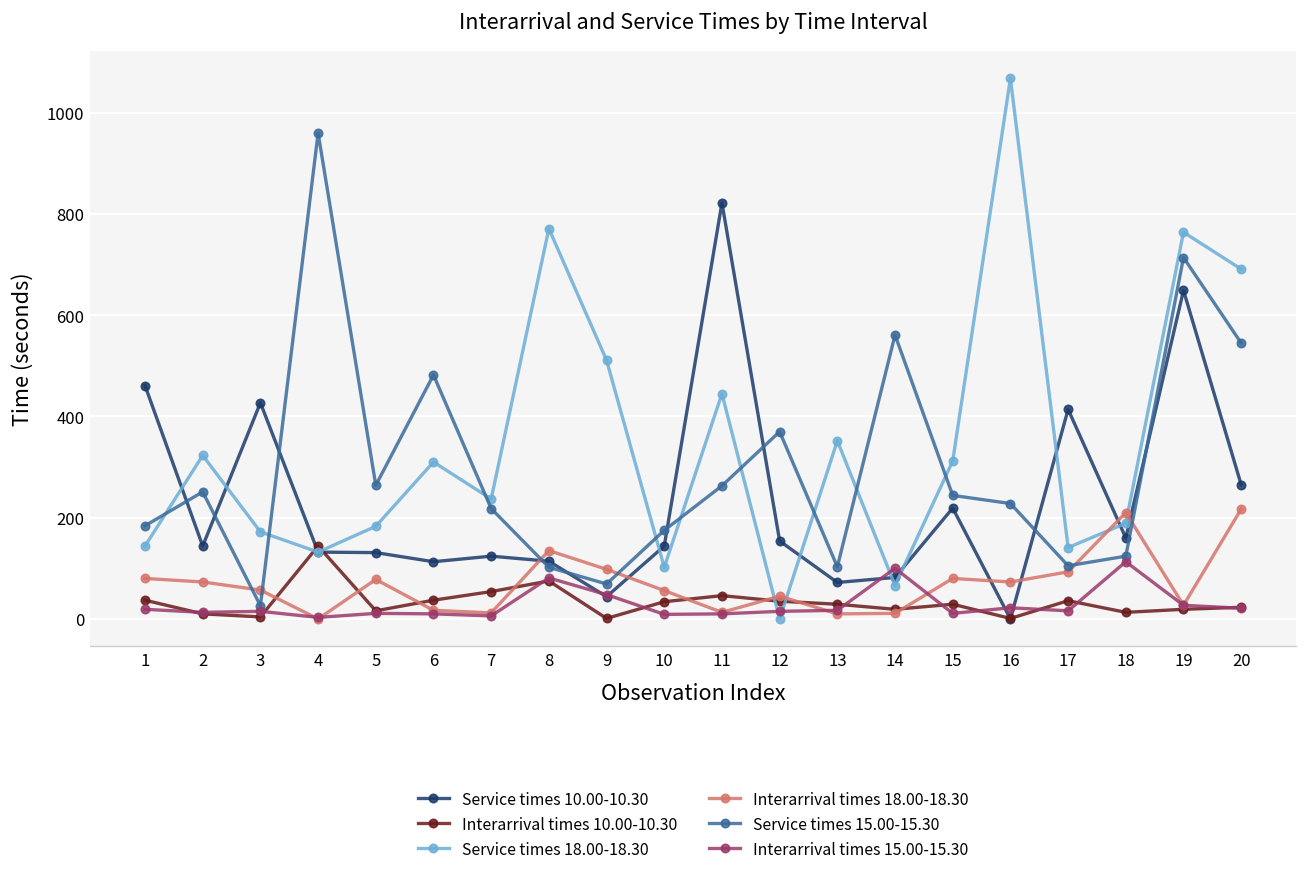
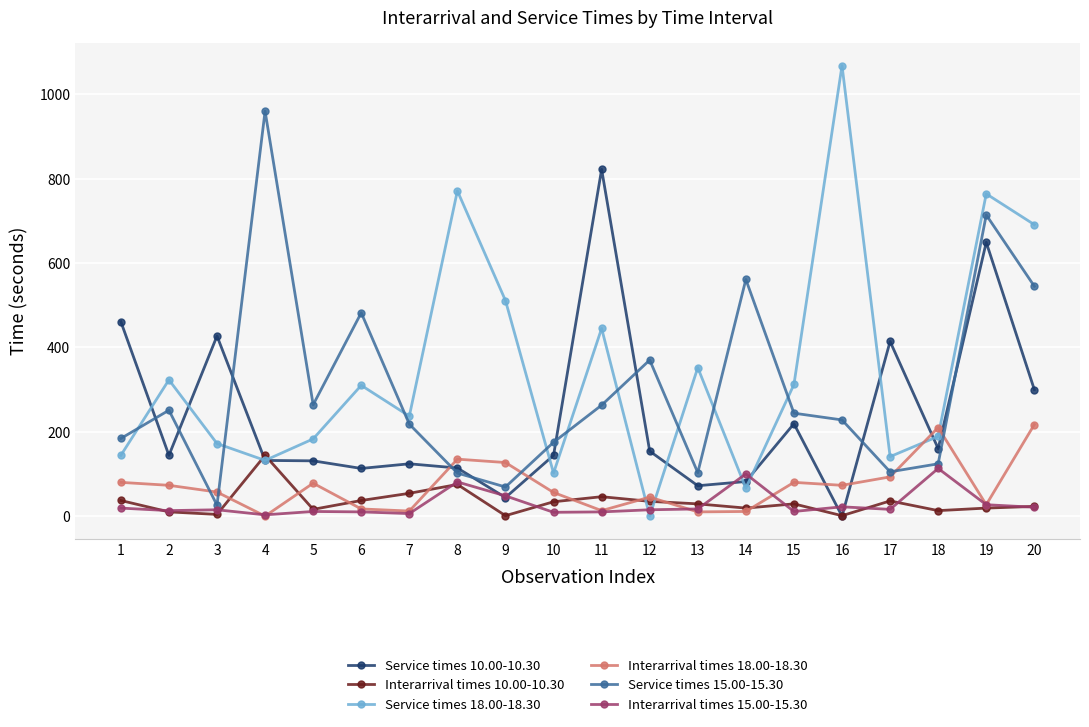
Interarrival times 18.00-18.30, 9: 100 -> 130
Service times 10.00-10.30, 20: 270 -> 300
